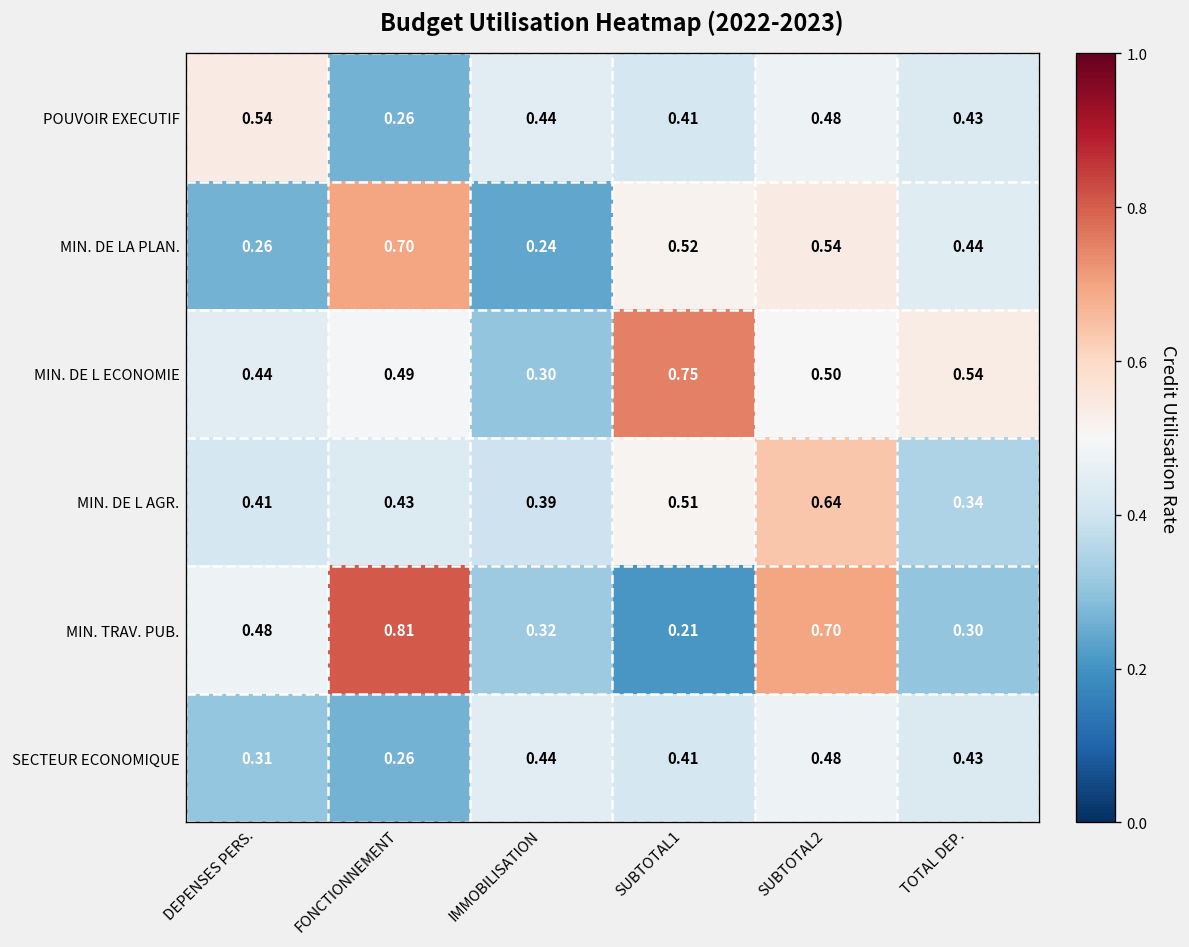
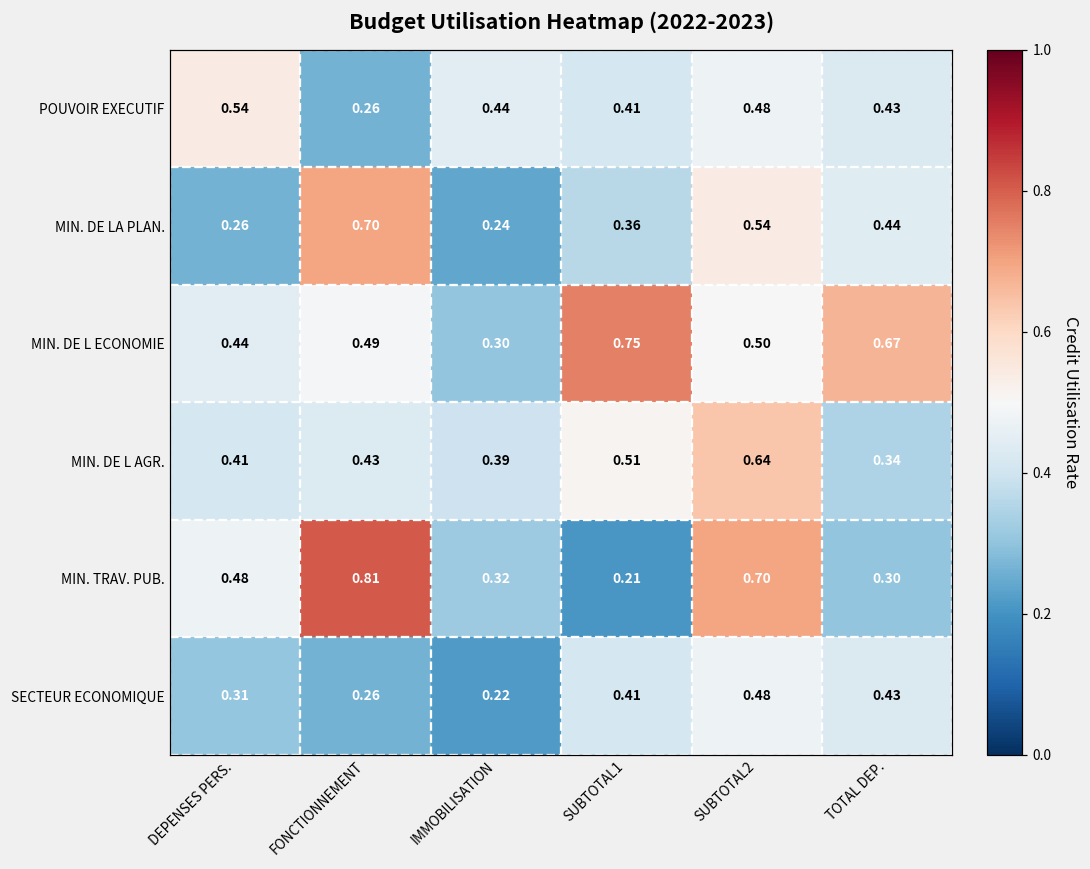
MIN. DE LA PLAN., SUBTOTAL1: 0.52 -> 0.36
MIN. DE L ECONOMIE, TOTAL DEP.: 0.54 -> 0.67
SECTEUR ECONOMIQUE, IMMOBILISATION: 0.44 -> 0.22
